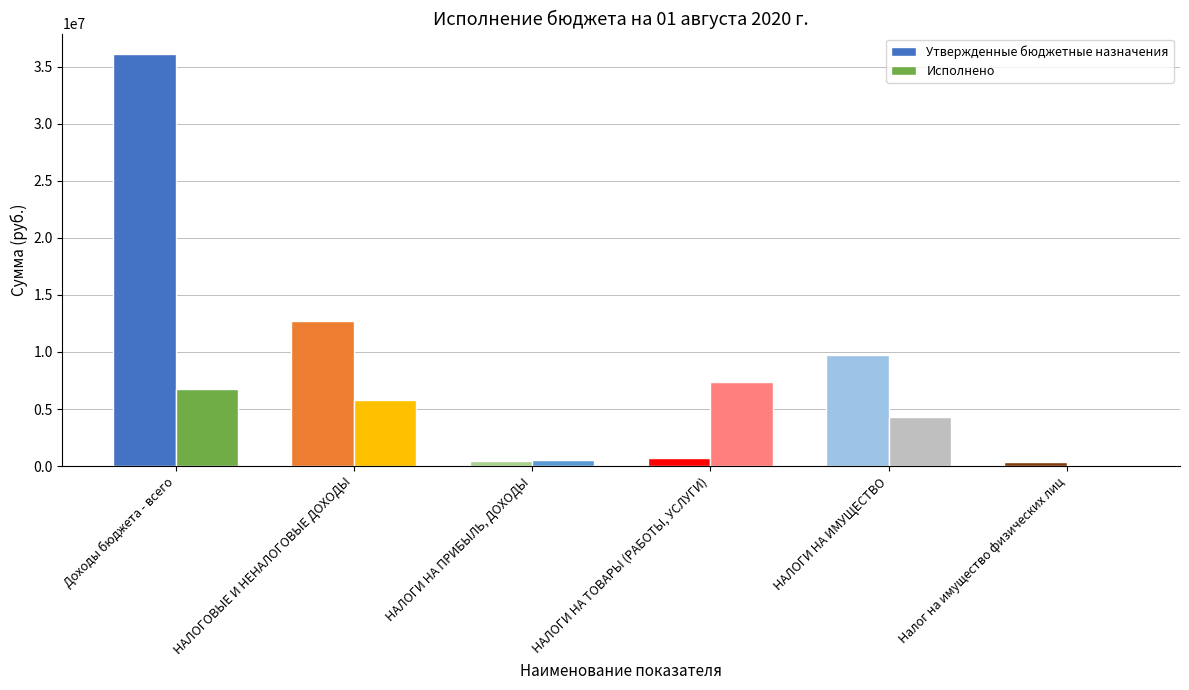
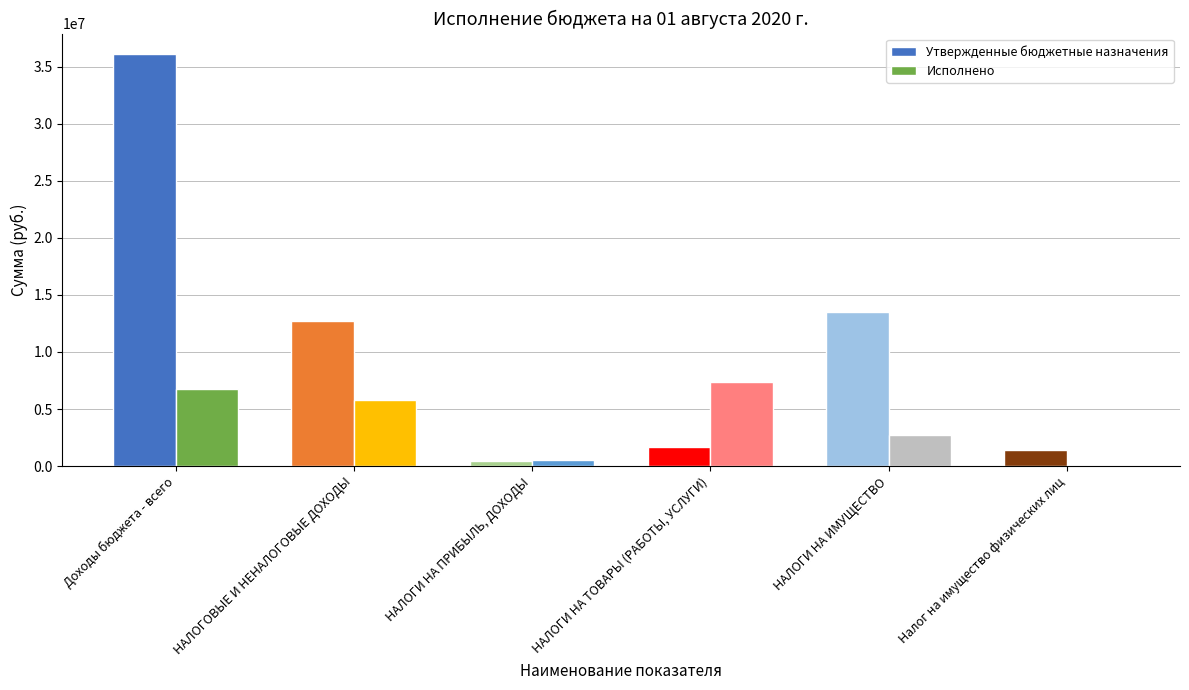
Утвержденные бюджетные назначения, НАЛОГИ НА ТОВАРЫ (РАБОТЫ, УСЛУГИ): 700000 -> 1600000
Утвержденные бюджетные назначения, НАЛОГИ НА ИМУЩЕСТВО: 9700000 -> 13500000
Исполнено, НАЛОГИ НА ИМУЩЕСТВО: 4300000 -> 2800000
Утвержденные бюджетные назначения, Налог на имущество физических лиц: 300000 -> 1400000
